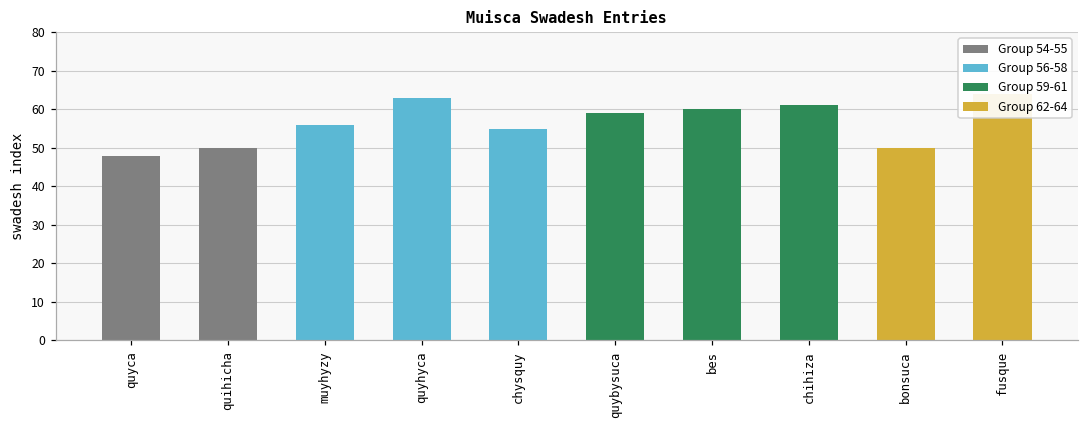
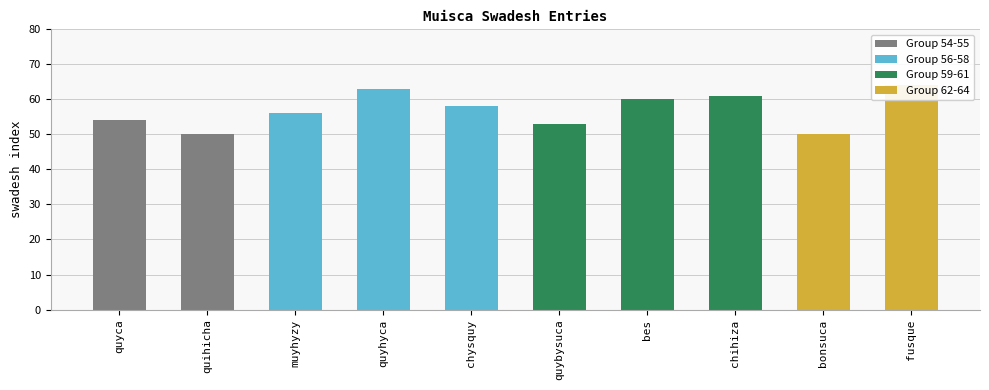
quyca: 48 -> 54
chysquy: 55 -> 58
quybysuca: 59 -> 53
